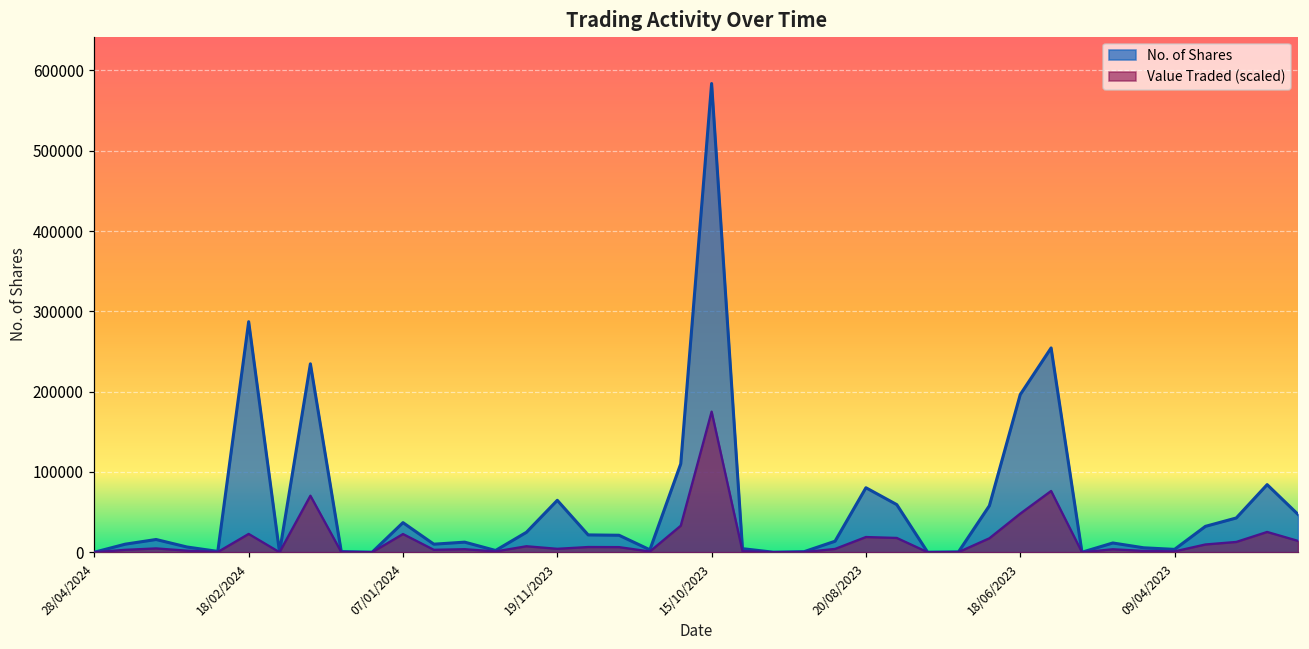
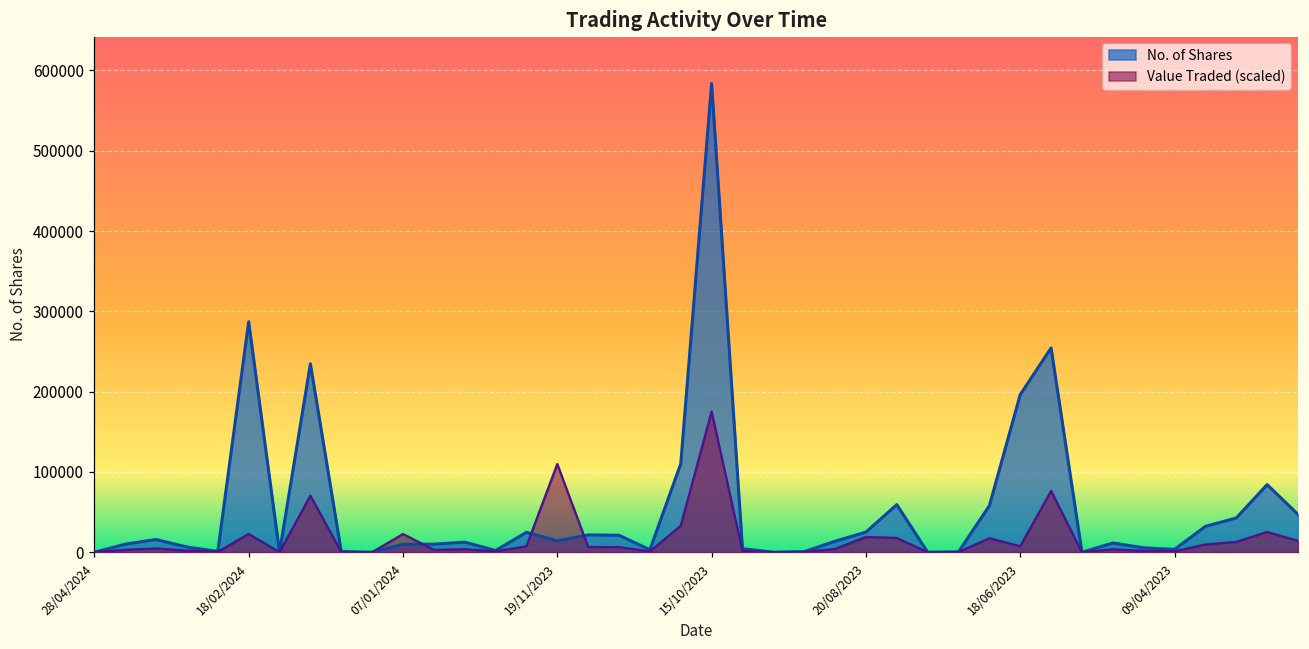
No. of Shares, 07/01/2024: 40000 -> 10000
No. of Shares, 19/11/2023: 60000 -> 10000
Value Traded (scaled), 19/11/2023: 0 -> 110000
No. of Shares, 20/08/2023: 80000 -> 30000
Value Traded (scaled), 18/06/2023: 50000 -> 10000
